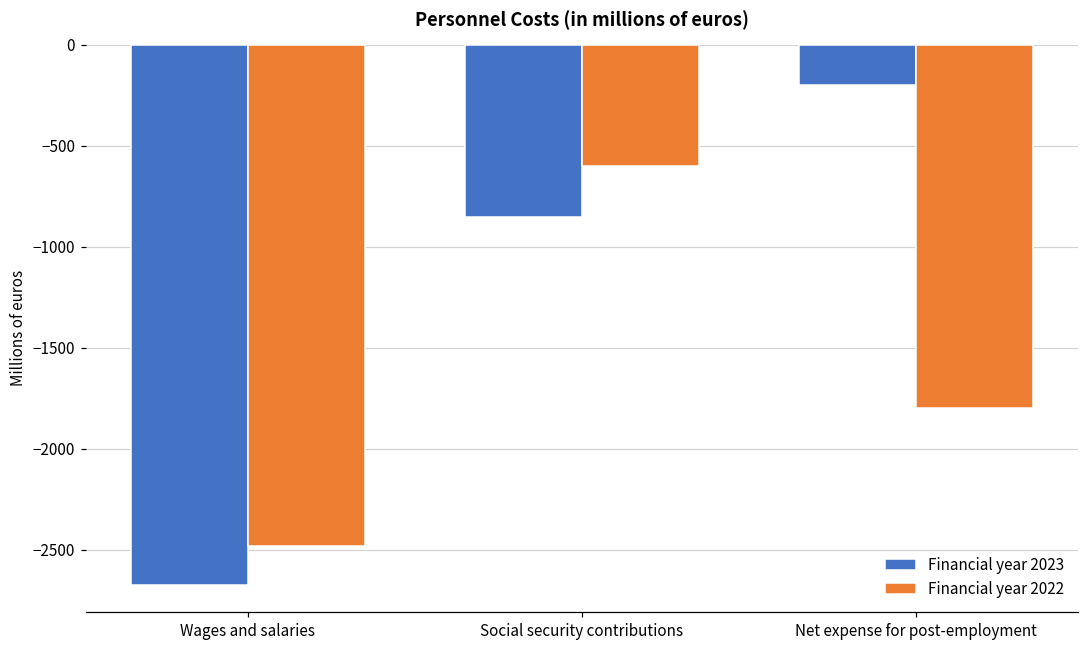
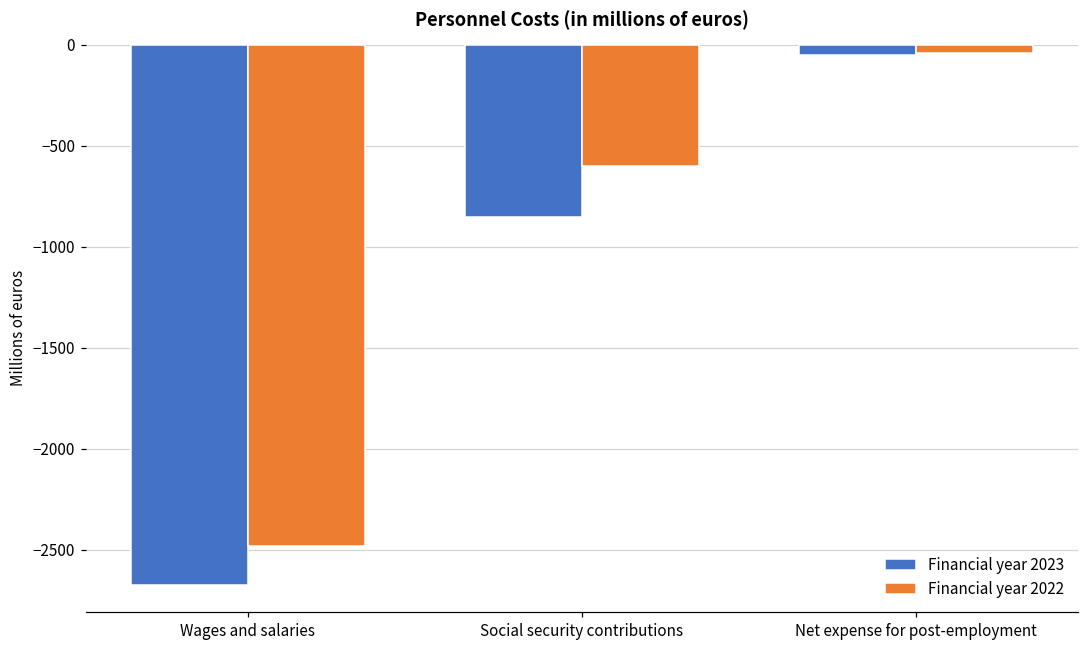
Financial year 2023, Net expense for post-employment: -200 -> -50
Financial year 2022, Net expense for post-employment: -1800 -> -40
